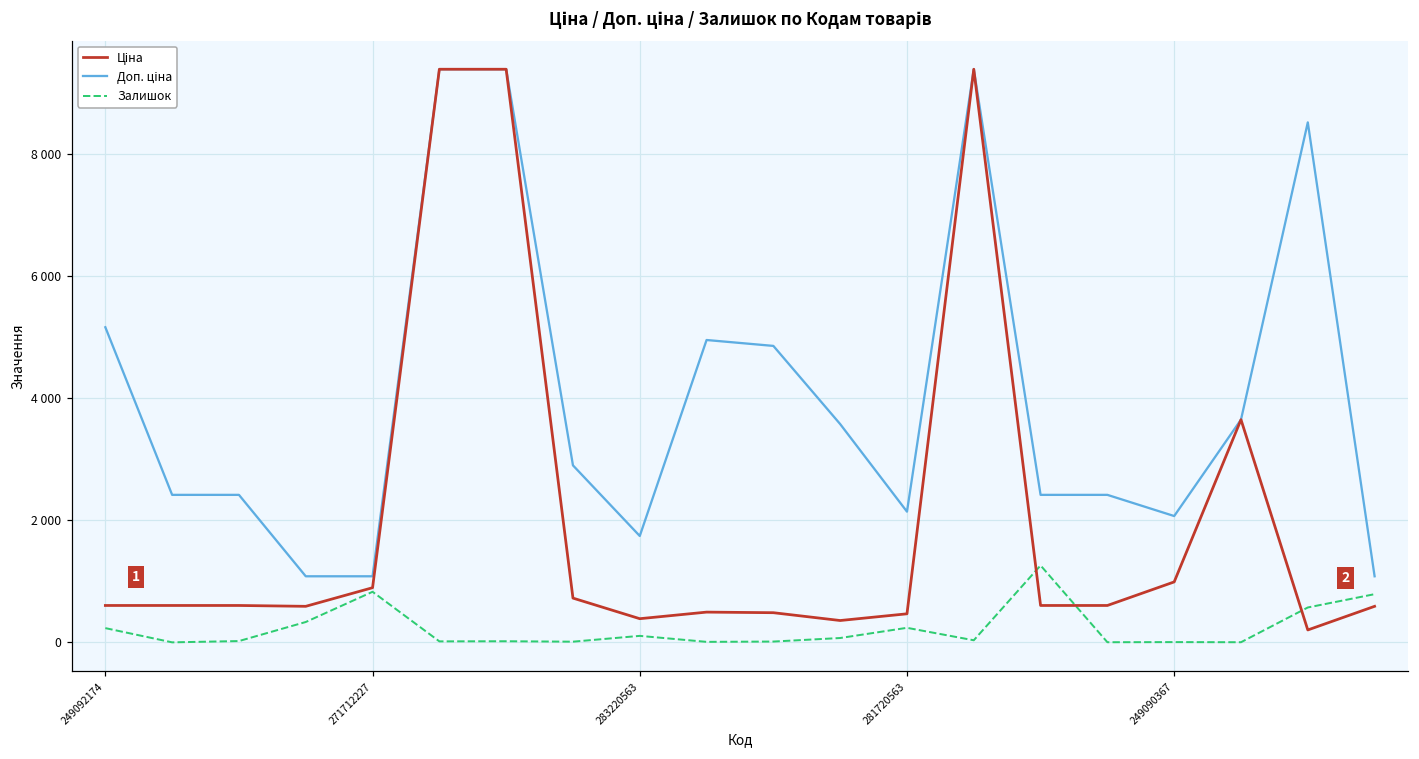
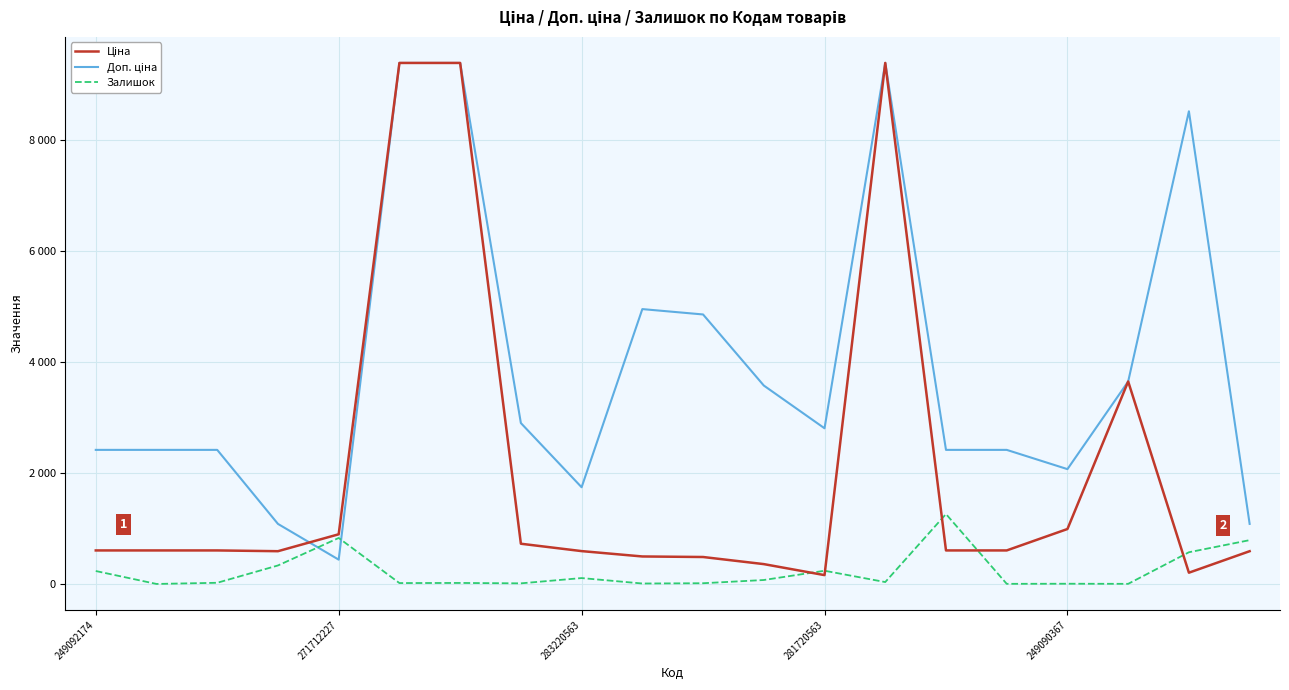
Доп. ціна, 249092174: 5200 -> 2400
Доп. ціна, 271712227: 1100 -> 400
Ціна, 283220563: 400 -> 600
Ціна, 281720563: 500 -> 200
Доп. ціна, 281720563: 2100 -> 2800
